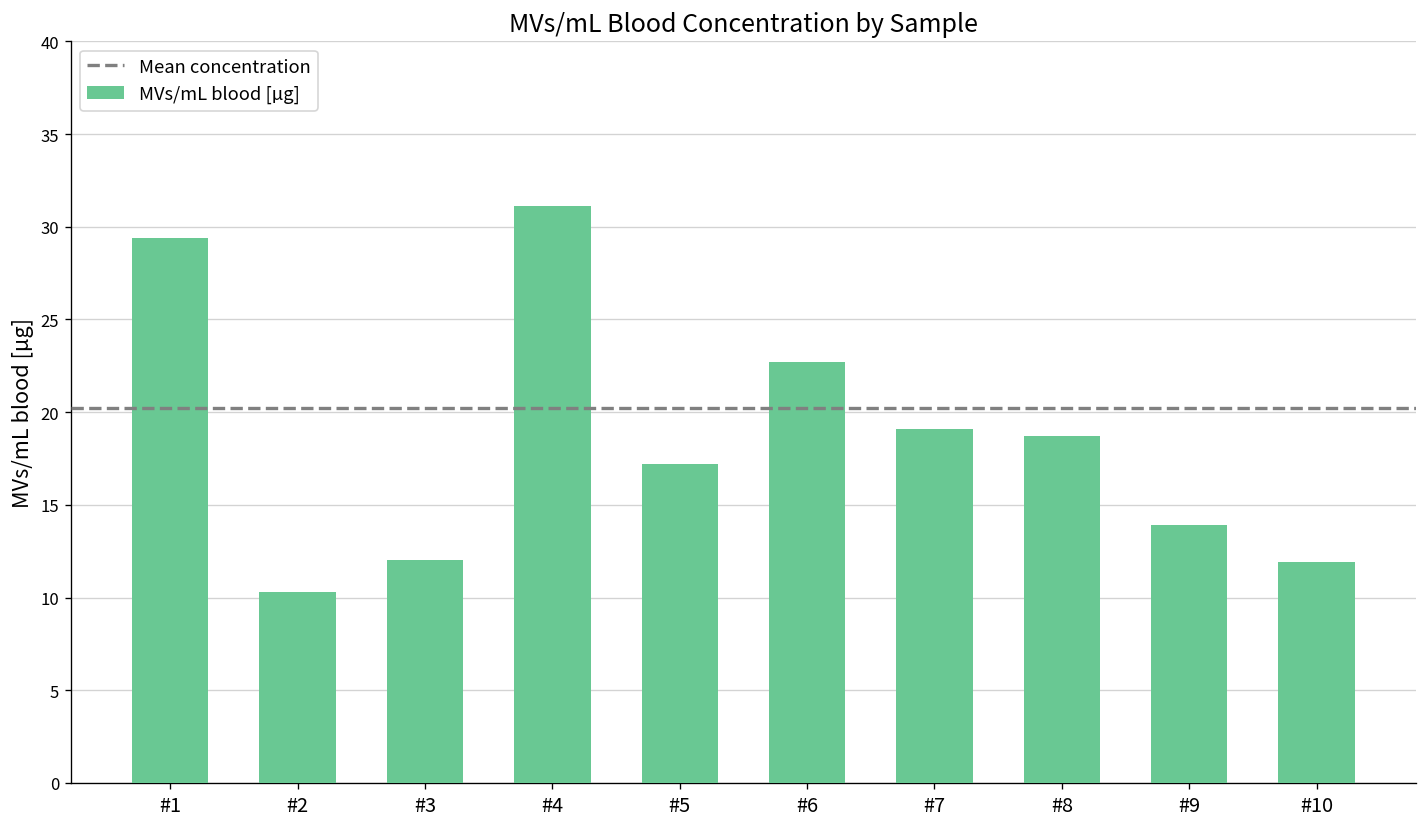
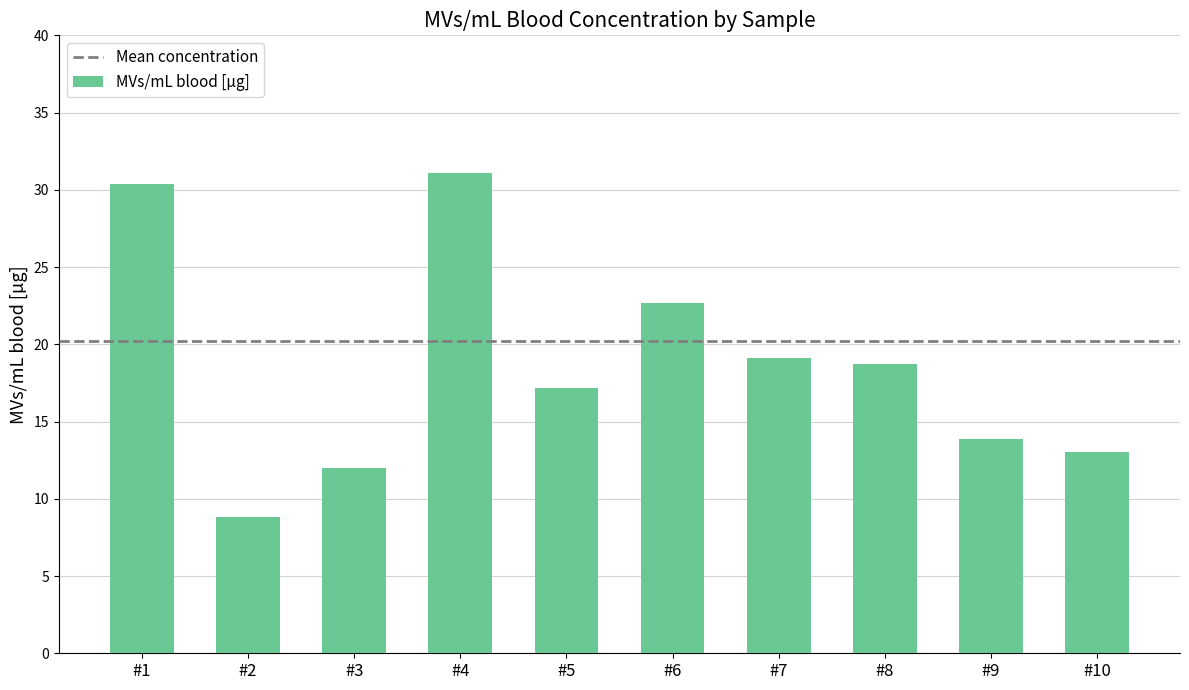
#1: 29.4 -> 30.4
#2: 10.3 -> 8.8
#10: 11.9 -> 13.0
